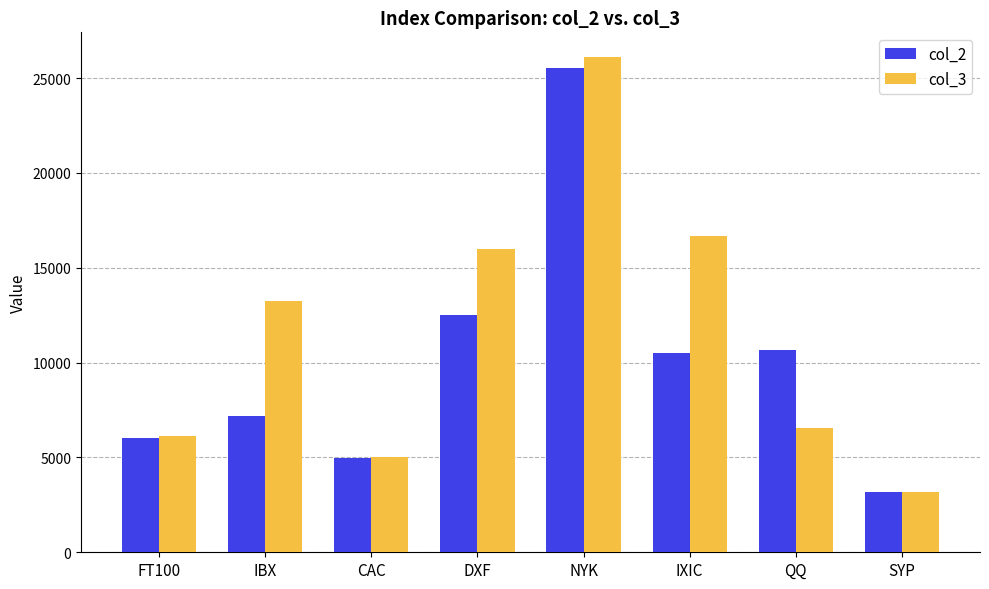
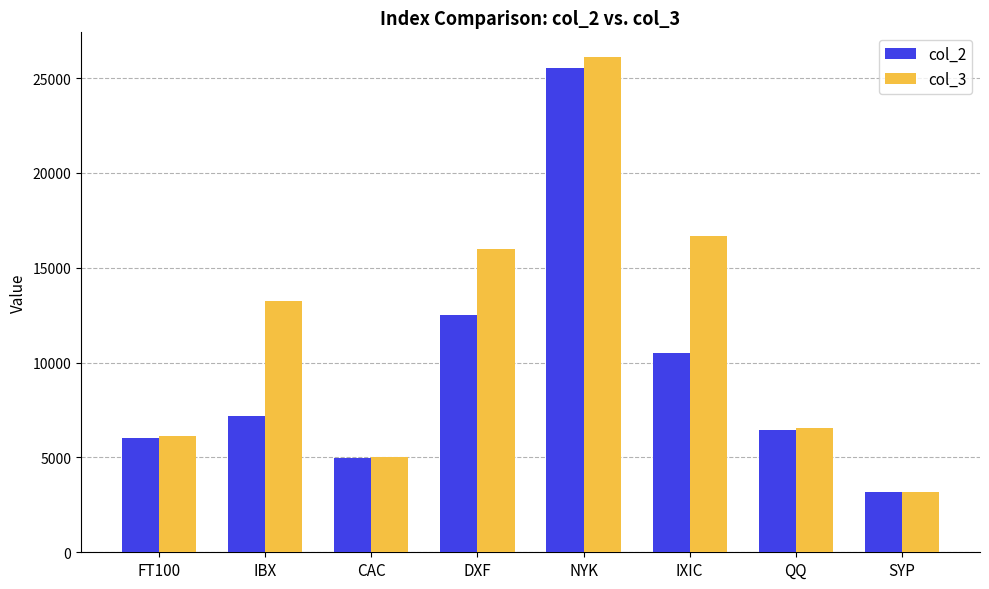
col_2, QQ: 10700 -> 6400
